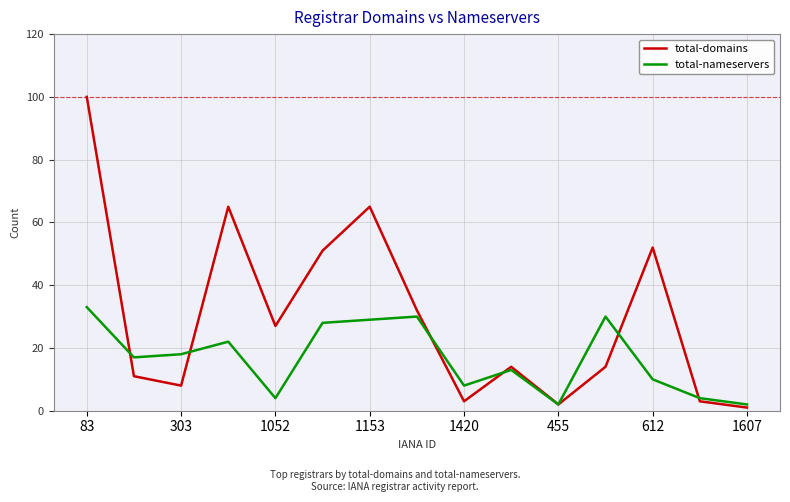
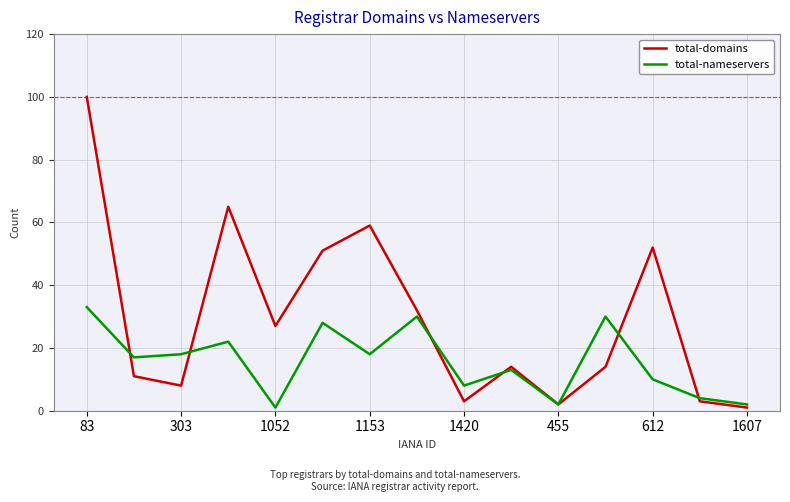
total-nameservers, 1052: 4 -> 1
total-domains, 1153: 65 -> 59
total-nameservers, 1153: 29 -> 18
